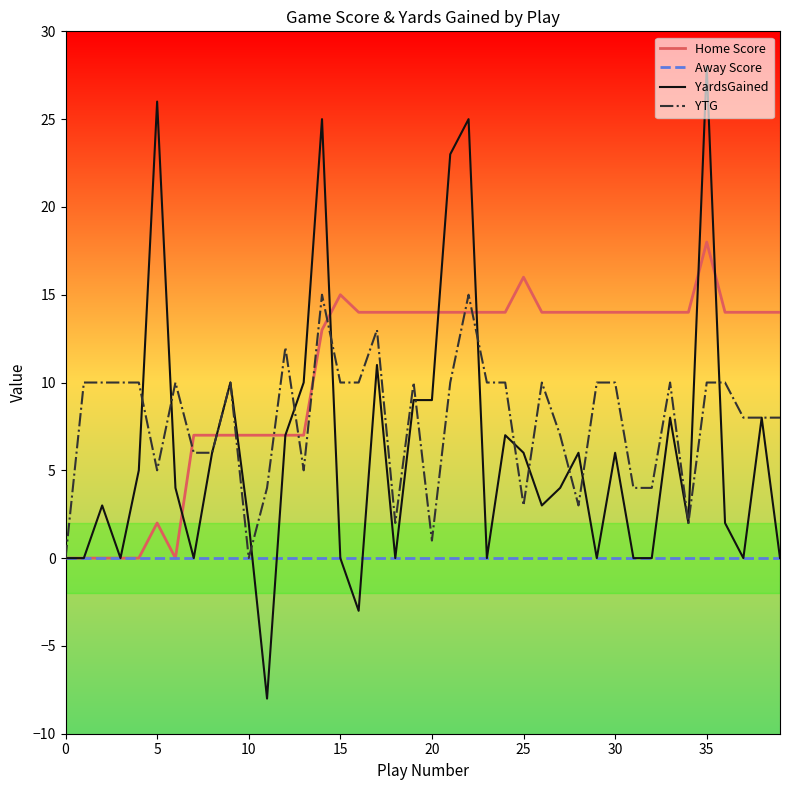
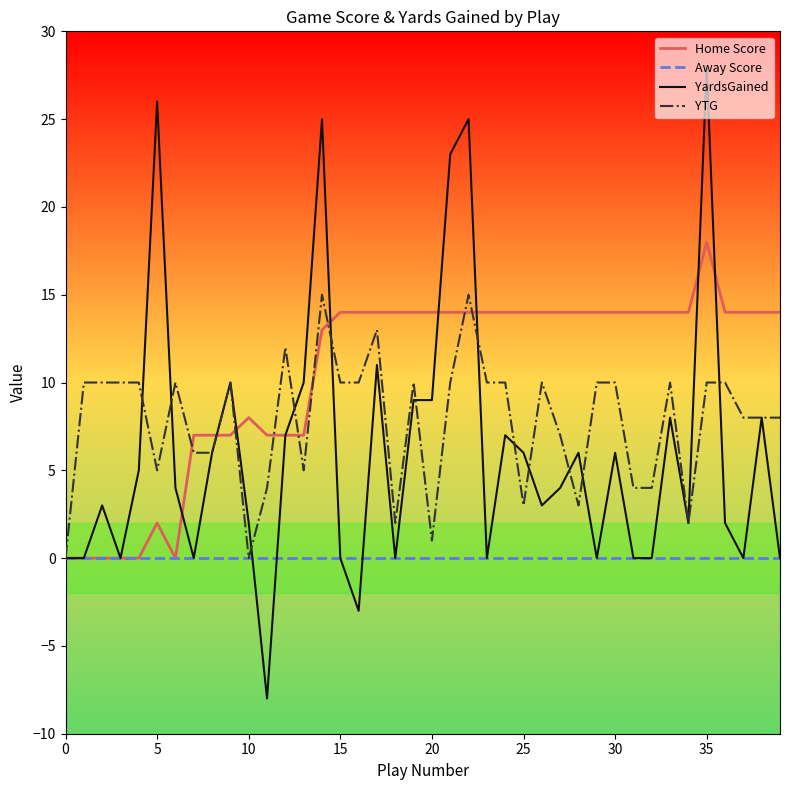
Home Score, 10: 7 -> 8
Home Score, 15: 15 -> 14
Home Score, 25: 16 -> 14
